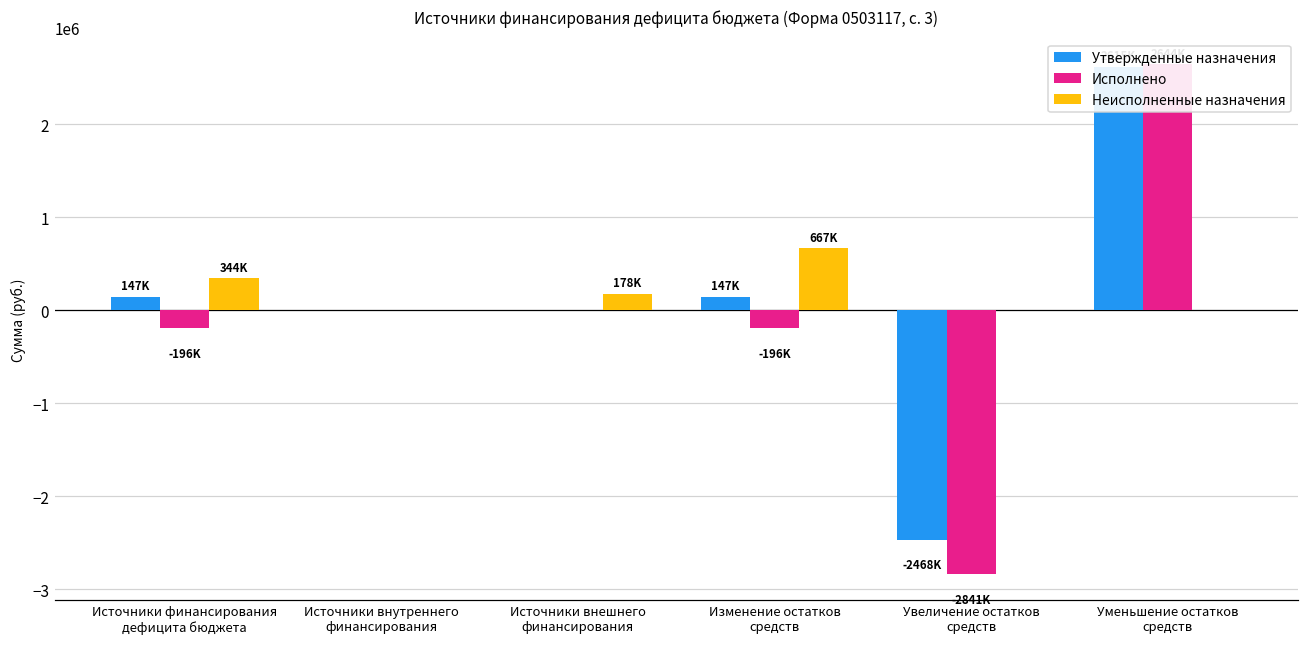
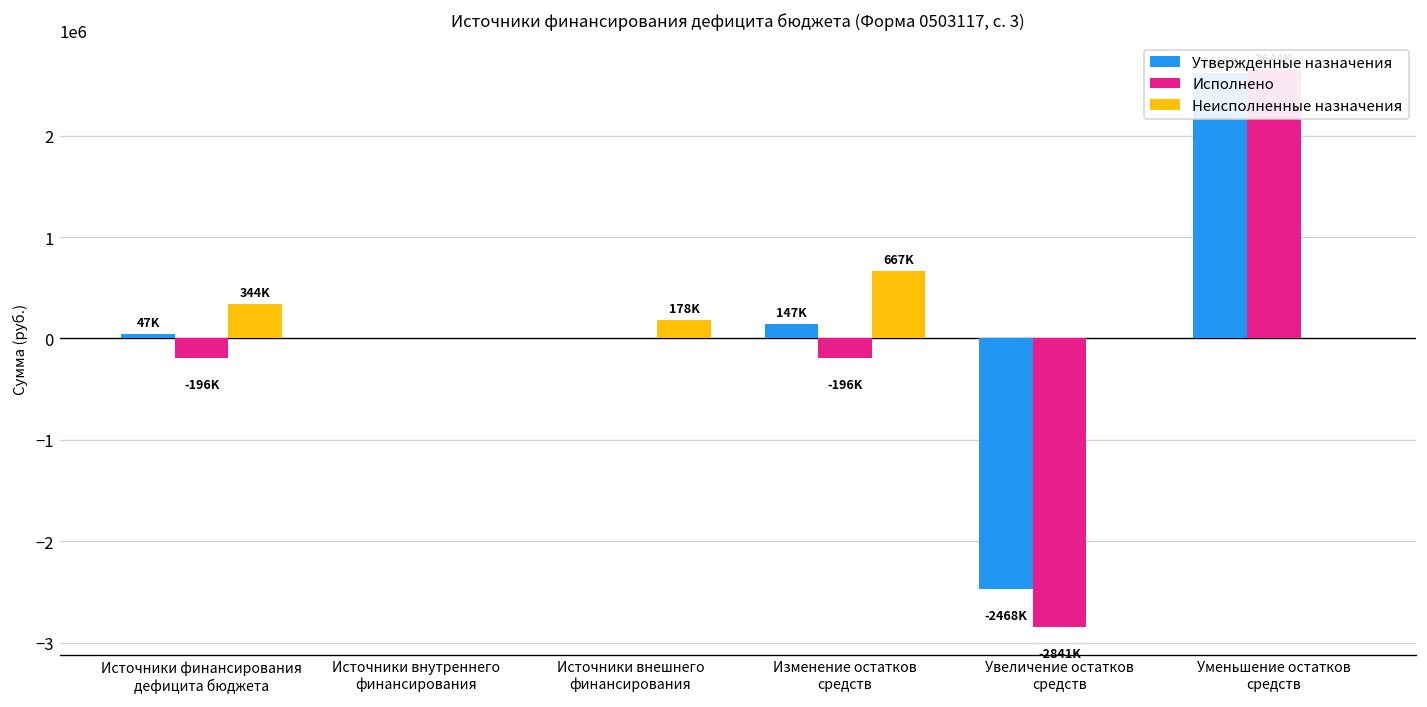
Утвержденные назначения, Источники финансирования дефицита бюджета: 147K -> 47K
